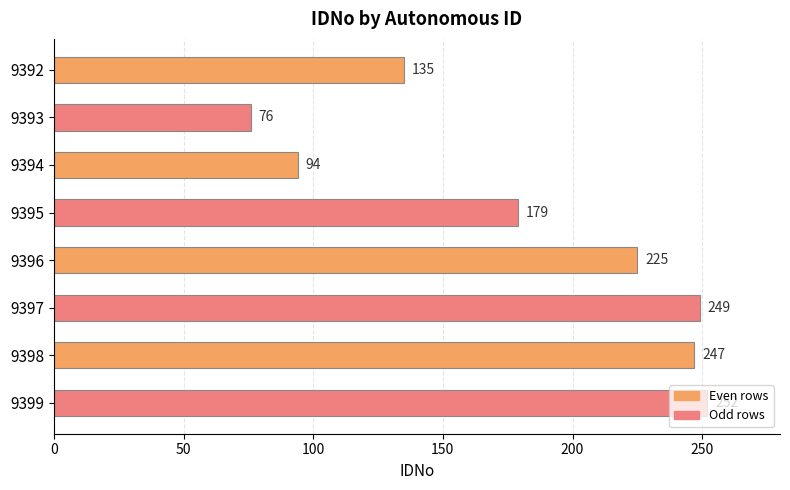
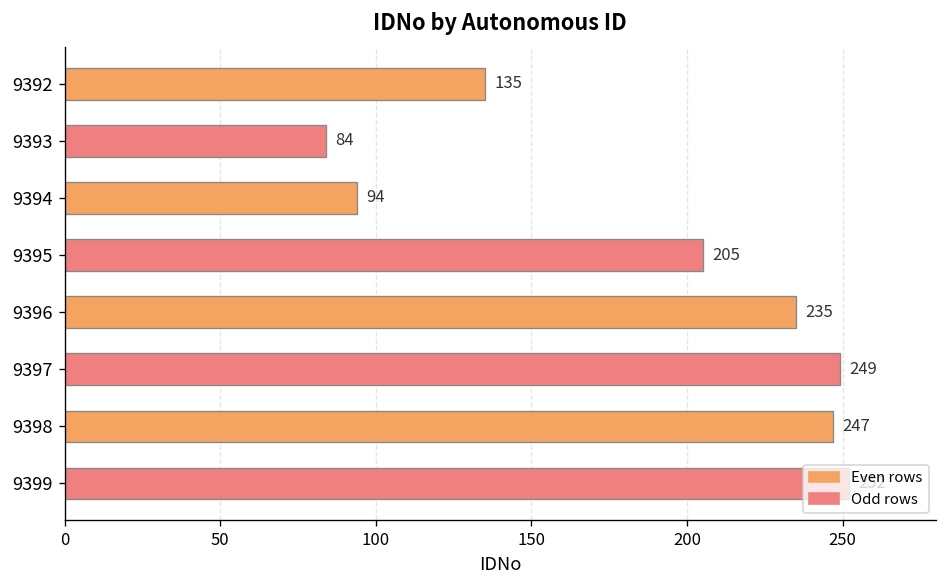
9393: 76 -> 84
9395: 179 -> 205
9396: 225 -> 235
